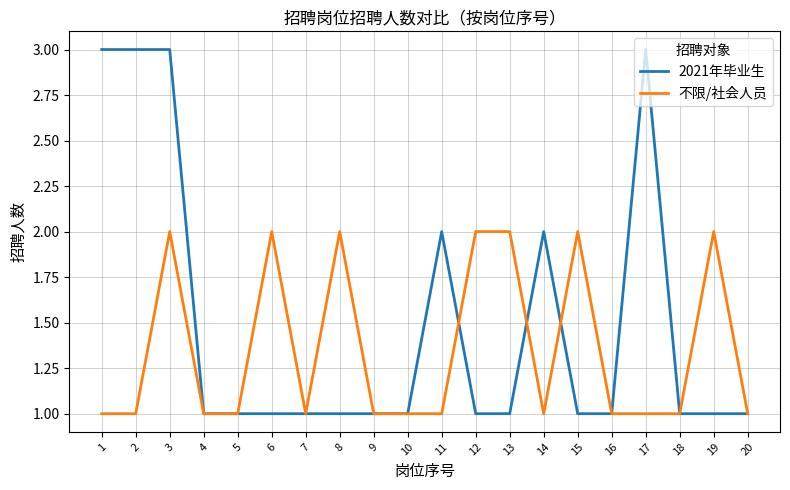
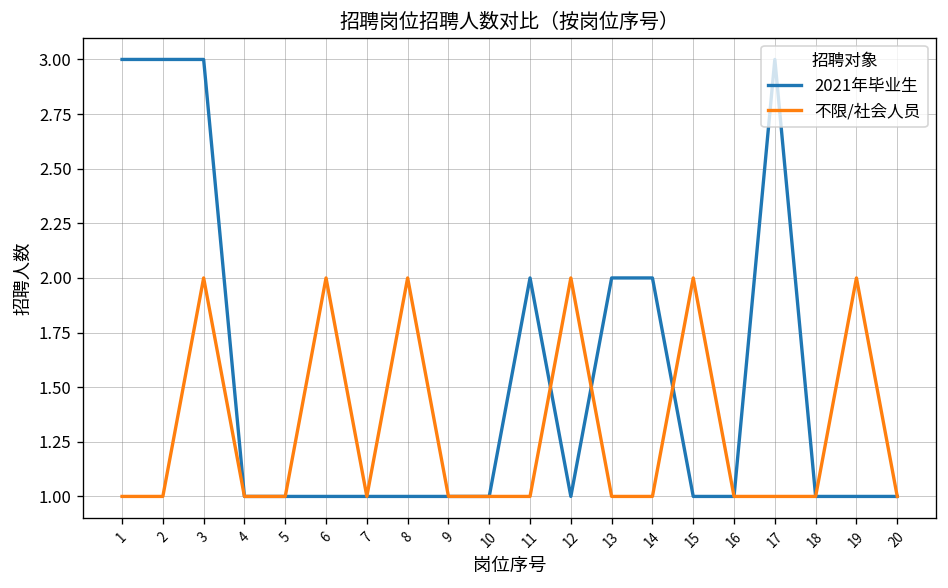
2021年毕业生, 13: 1 -> 2
不限/社会人员, 13: 2 -> 1
